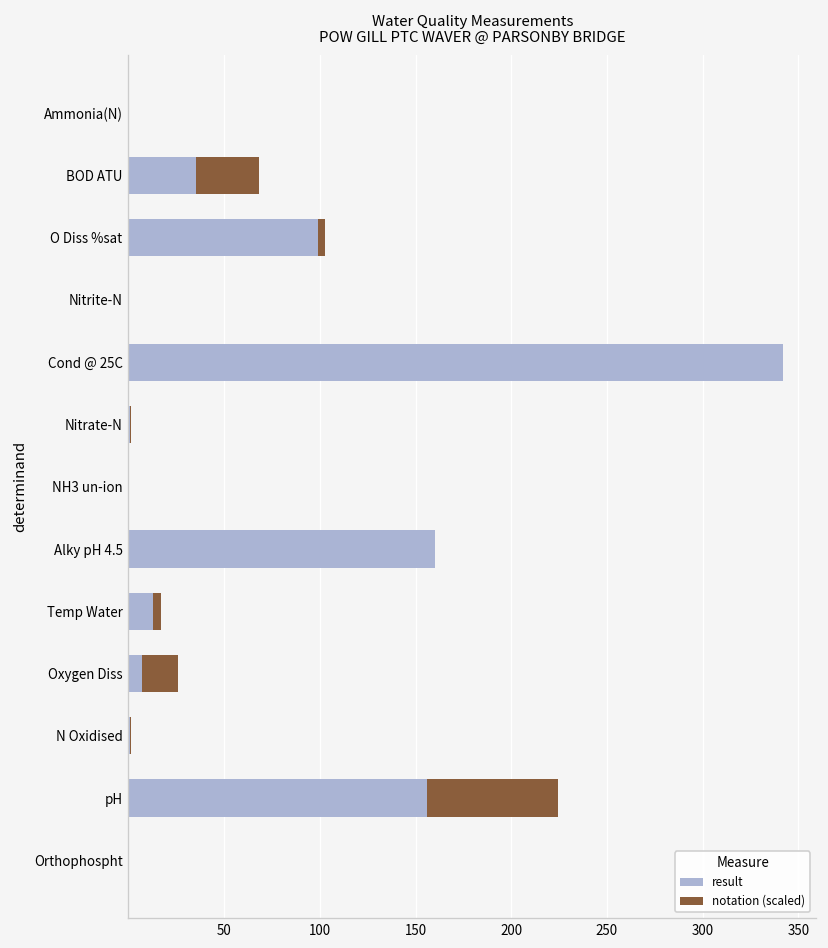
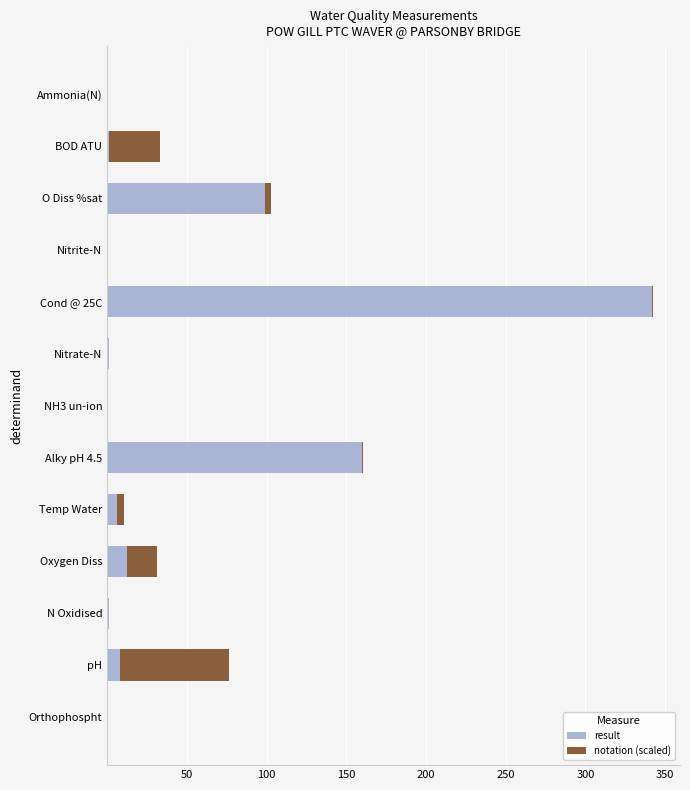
result, BOD ATU: 36 -> 1
result, Temp Water: 13 -> 6
result, Oxygen Diss: 7 -> 12
result, pH: 156 -> 8
